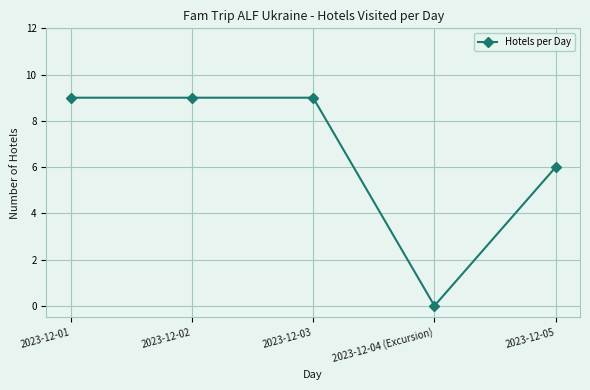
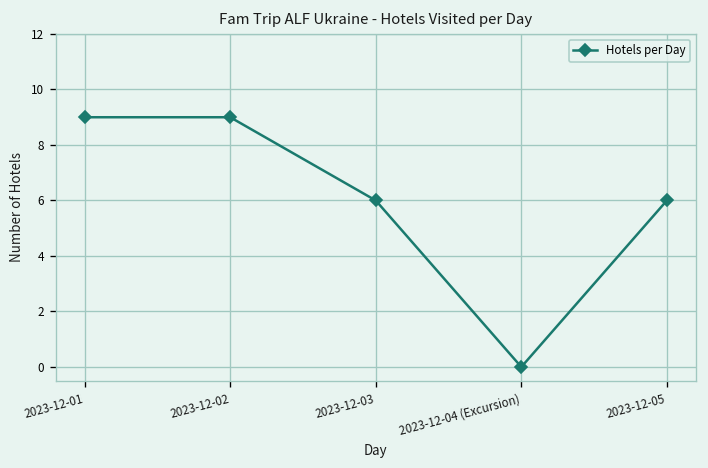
2023-12-03: 9 -> 6
